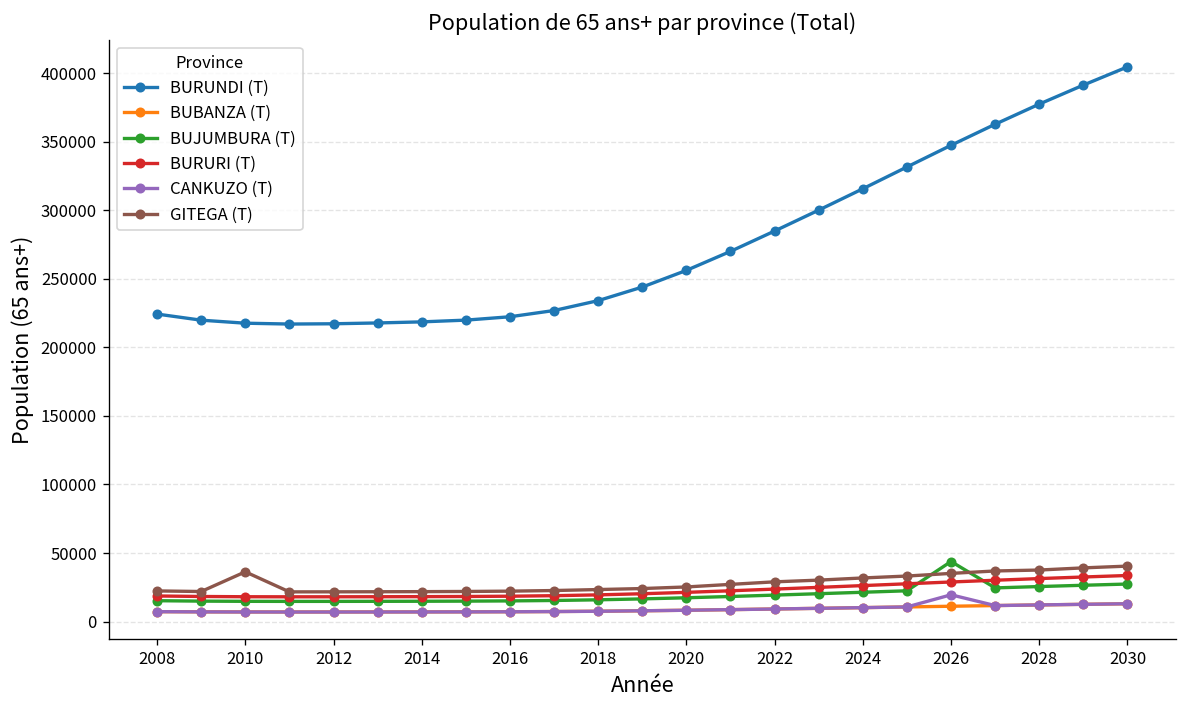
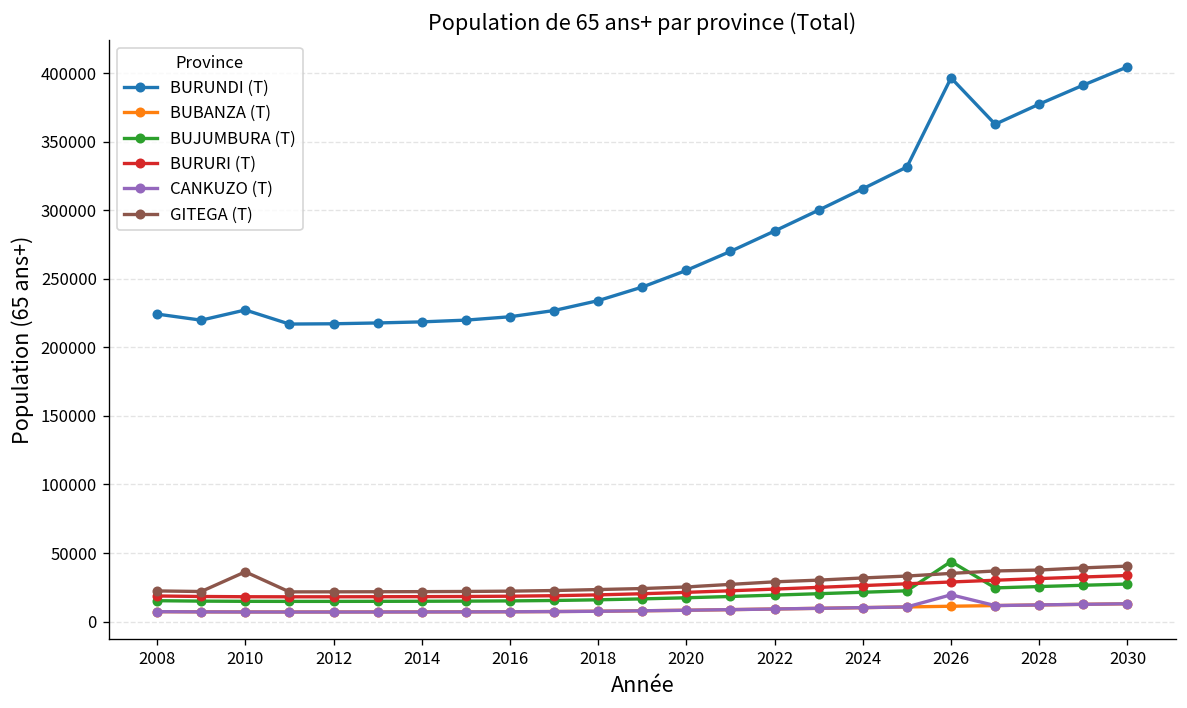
BURUNDI (T), 2010: 218000 -> 227000
BURUNDI (T), 2026: 348000 -> 397000
